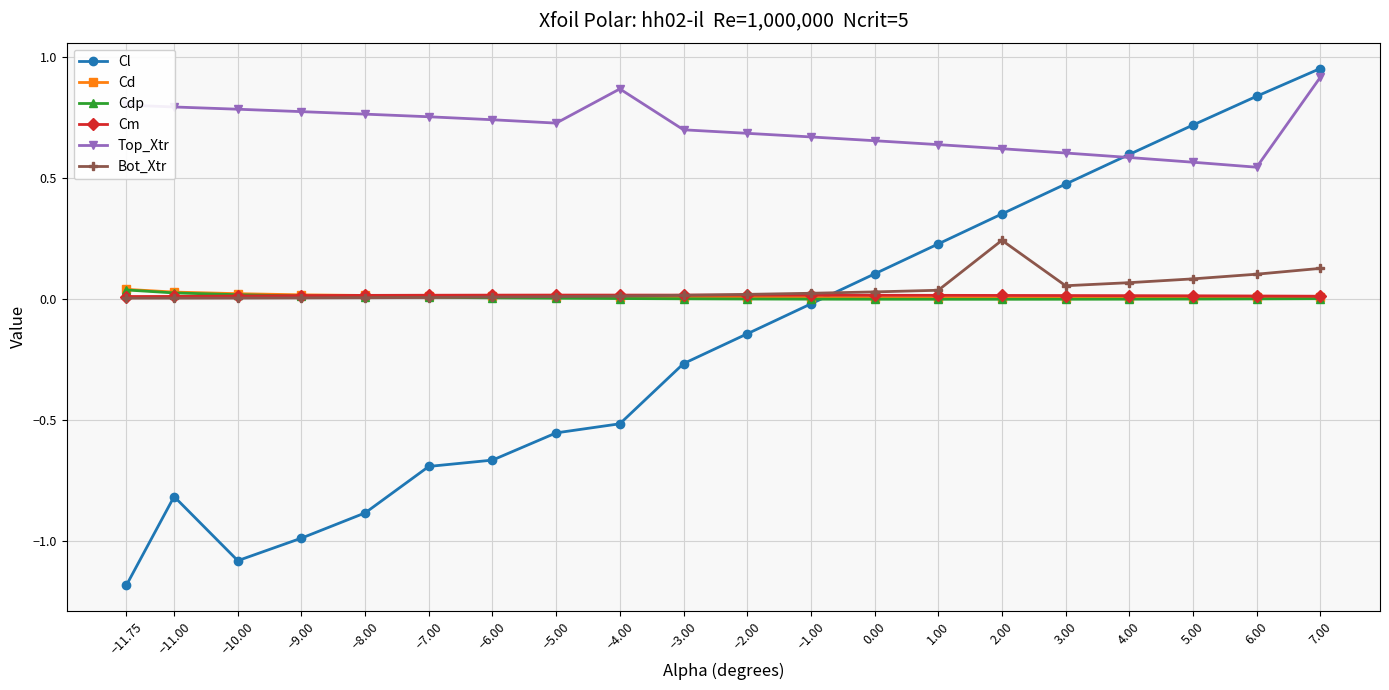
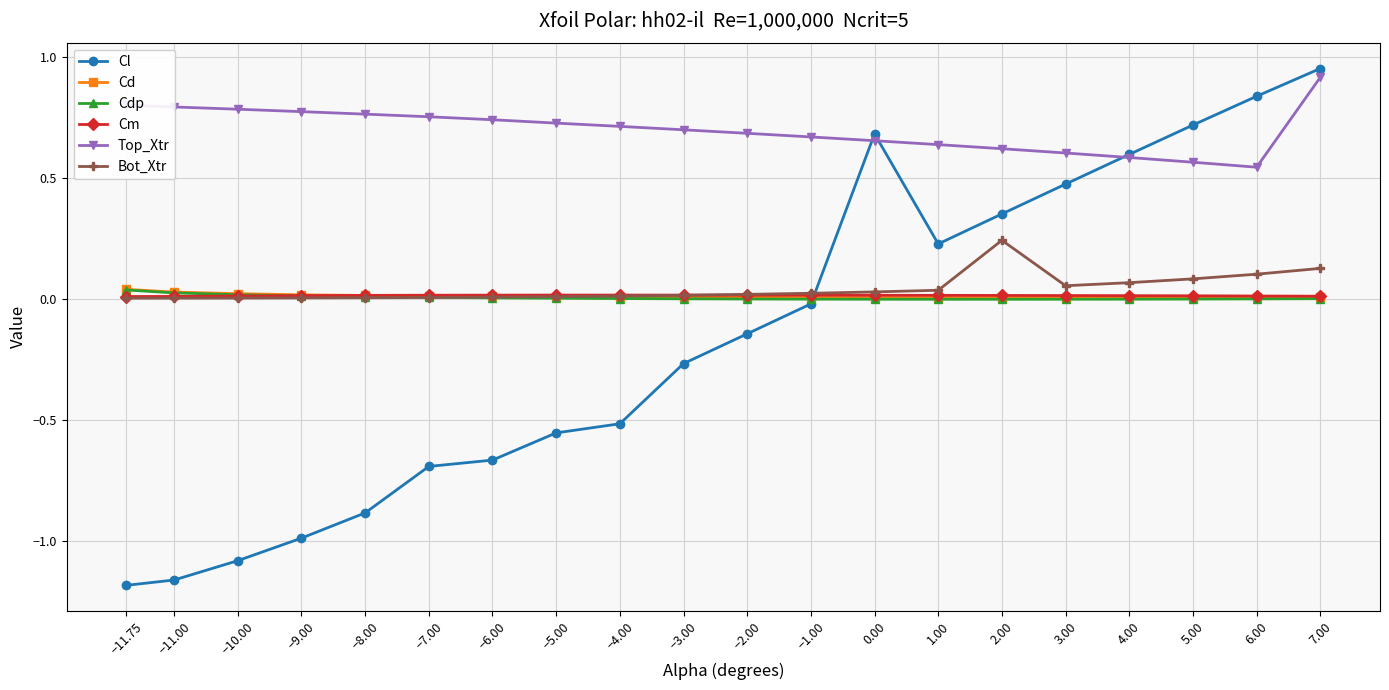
Cl, −11.00: -0.81 -> -1.16
Top_Xtr, −4.00: 0.87 -> 0.71
Cl, 0.00: 0.11 -> 0.68
